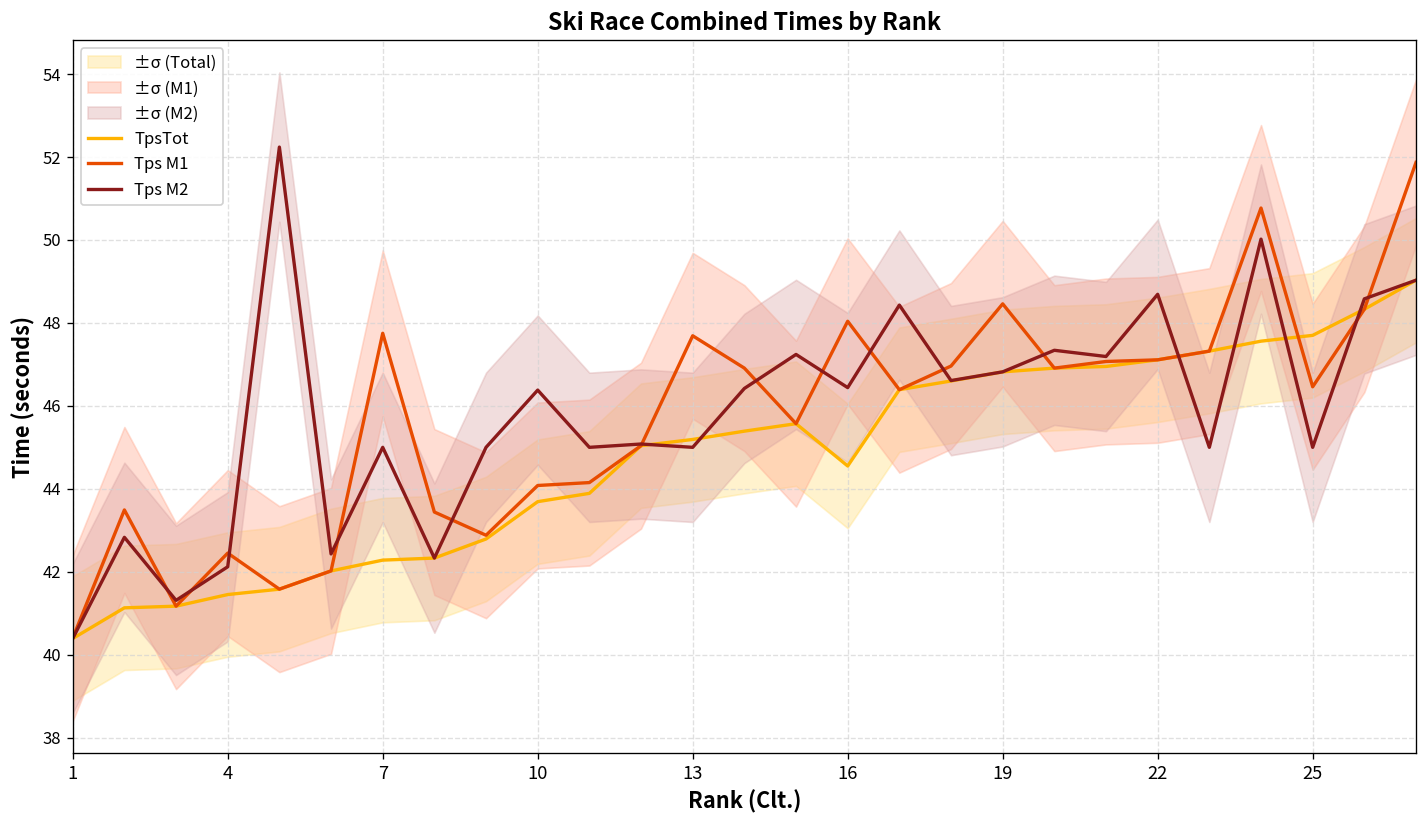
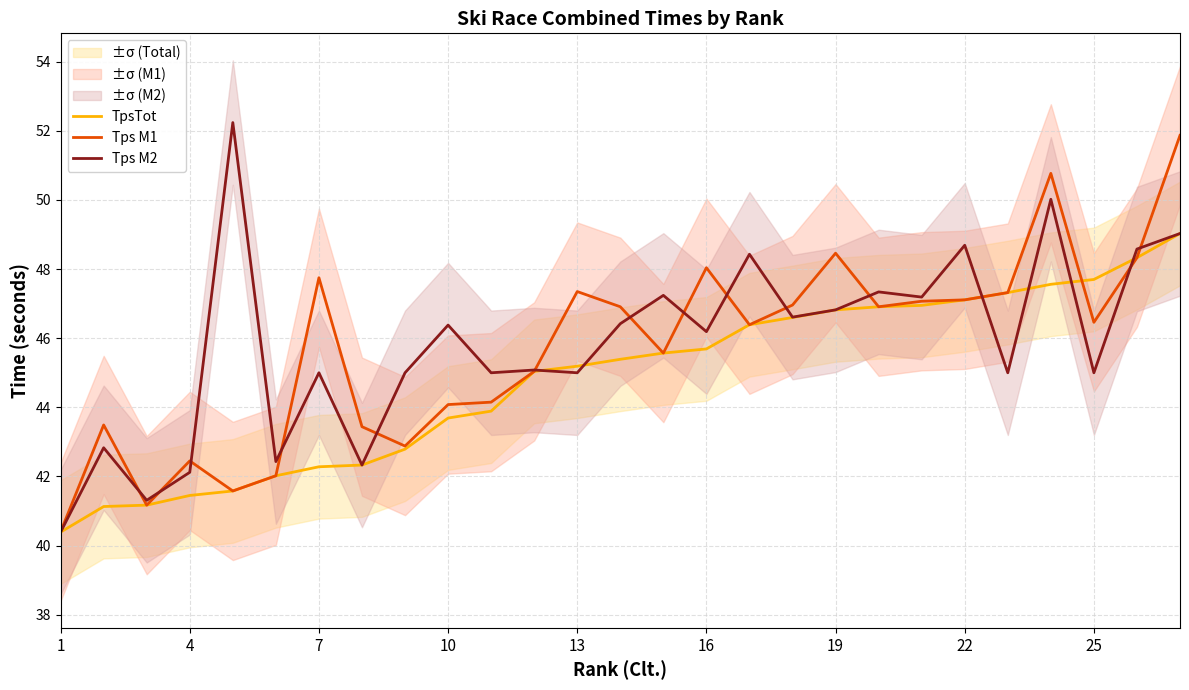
Tps M1, 13: 47.7 -> 47.4
TpsTot, 16: 44.6 -> 45.7
Tps M2, 16: 46.4 -> 46.2
